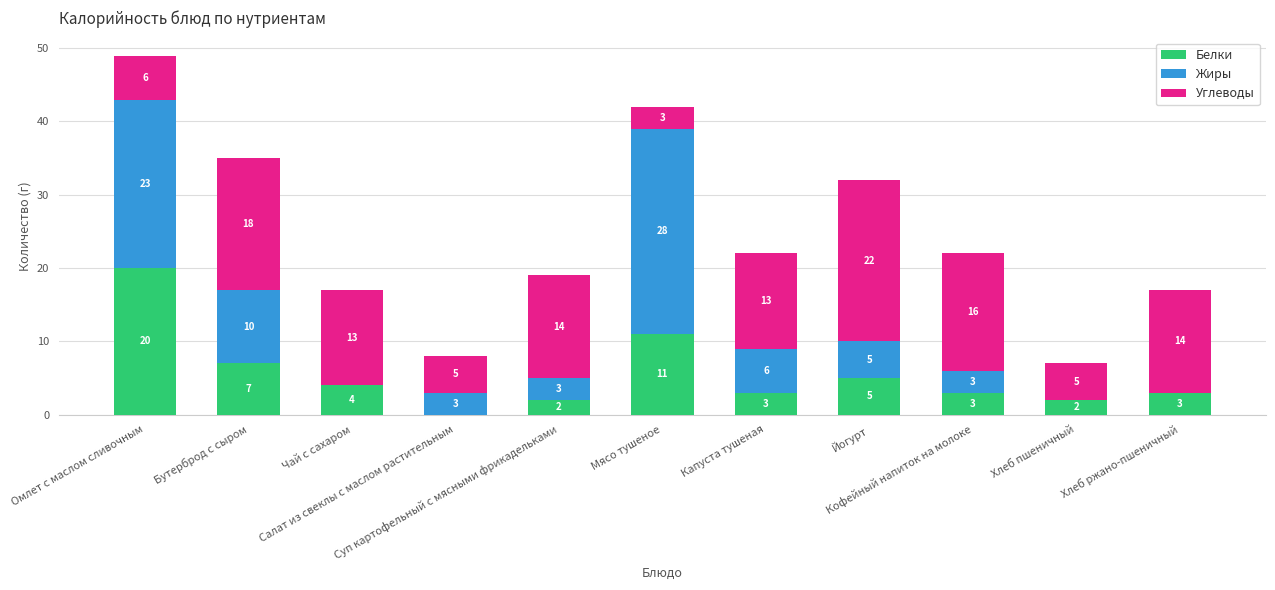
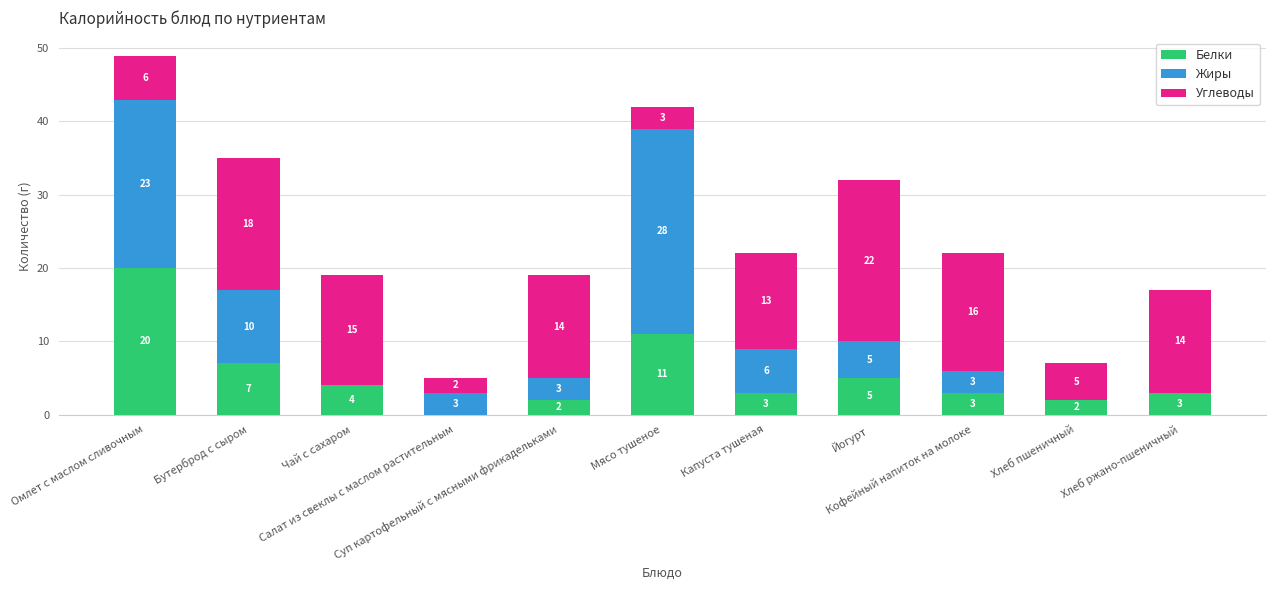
Углеводы, Чай с сахаром: 13 -> 15
Углеводы, Салат из свеклы с маслом растительным: 5 -> 2
